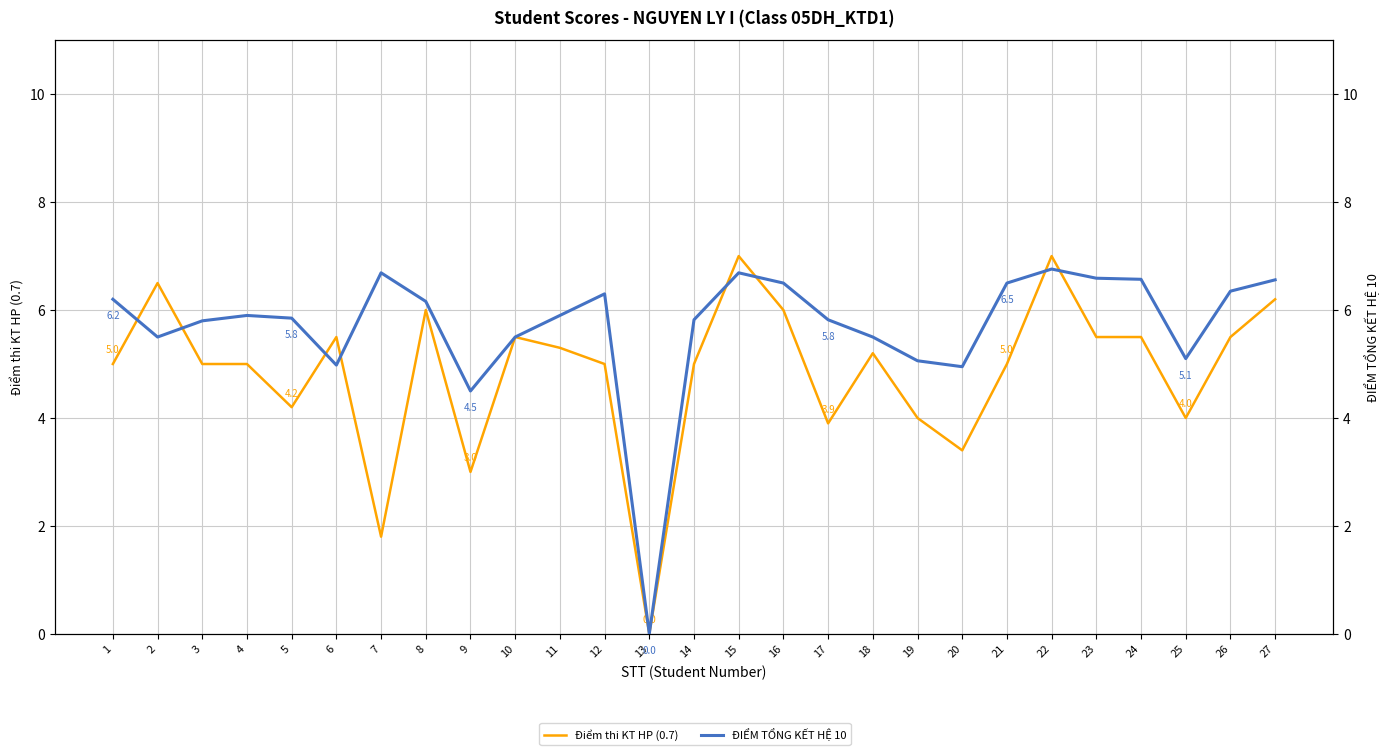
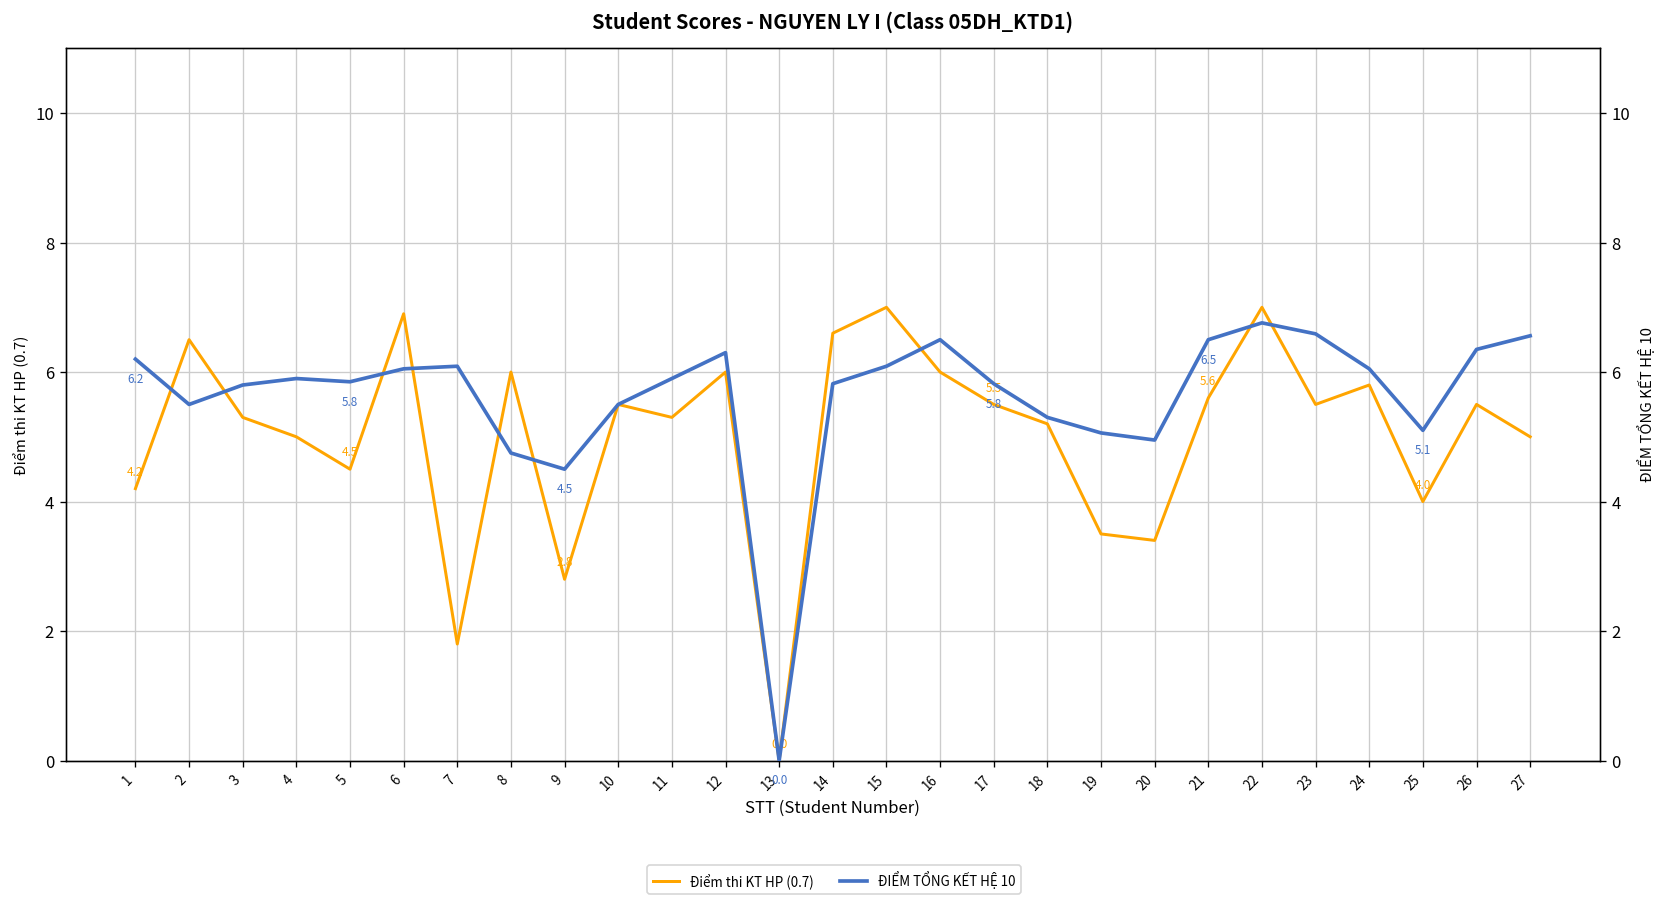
Điểm thi KT HP (0.7), 1: 5.0 -> 4.2
Điểm thi KT HP (0.7), 3: 5.0 -> 5.3
Điểm thi KT HP (0.7), 5: 4.2 -> 4.5
Điểm thi KT HP (0.7), 6: 5.5 -> 6.9
Điểm thi KT HP (0.7), 9: 3.0 -> 2.8
Điểm thi KT HP (0.7), 12: 5 -> 6
Điểm thi KT HP (0.7), 14: 5.0 -> 6.6
Điểm thi KT HP (0.7), 17: 3.9 -> 5.5
Điểm thi KT HP (0.7), 19: 4.0 -> 3.5
Điểm thi KT HP (0.7), 21: 5.0 -> 5.6
Điểm thi KT HP (0.7), 24: 5.5 -> 5.8
Điểm thi KT HP (0.7), 27: 6.2 -> 5.0
ĐIỂM TỔNG KẾT HỆ 10, 6: 5.0 -> 6.1
ĐIỂM TỔNG KẾT HỆ 10, 7: 6.7 -> 6.1
ĐIỂM TỔNG KẾT HỆ 10, 8: 6.2 -> 4.8
ĐIỂM TỔNG KẾT HỆ 10, 15: 6.7 -> 6.1
ĐIỂM TỔNG KẾT HỆ 10, 18: 5.5 -> 5.3
ĐIỂM TỔNG KẾT HỆ 10, 24: 6.6 -> 6.1
